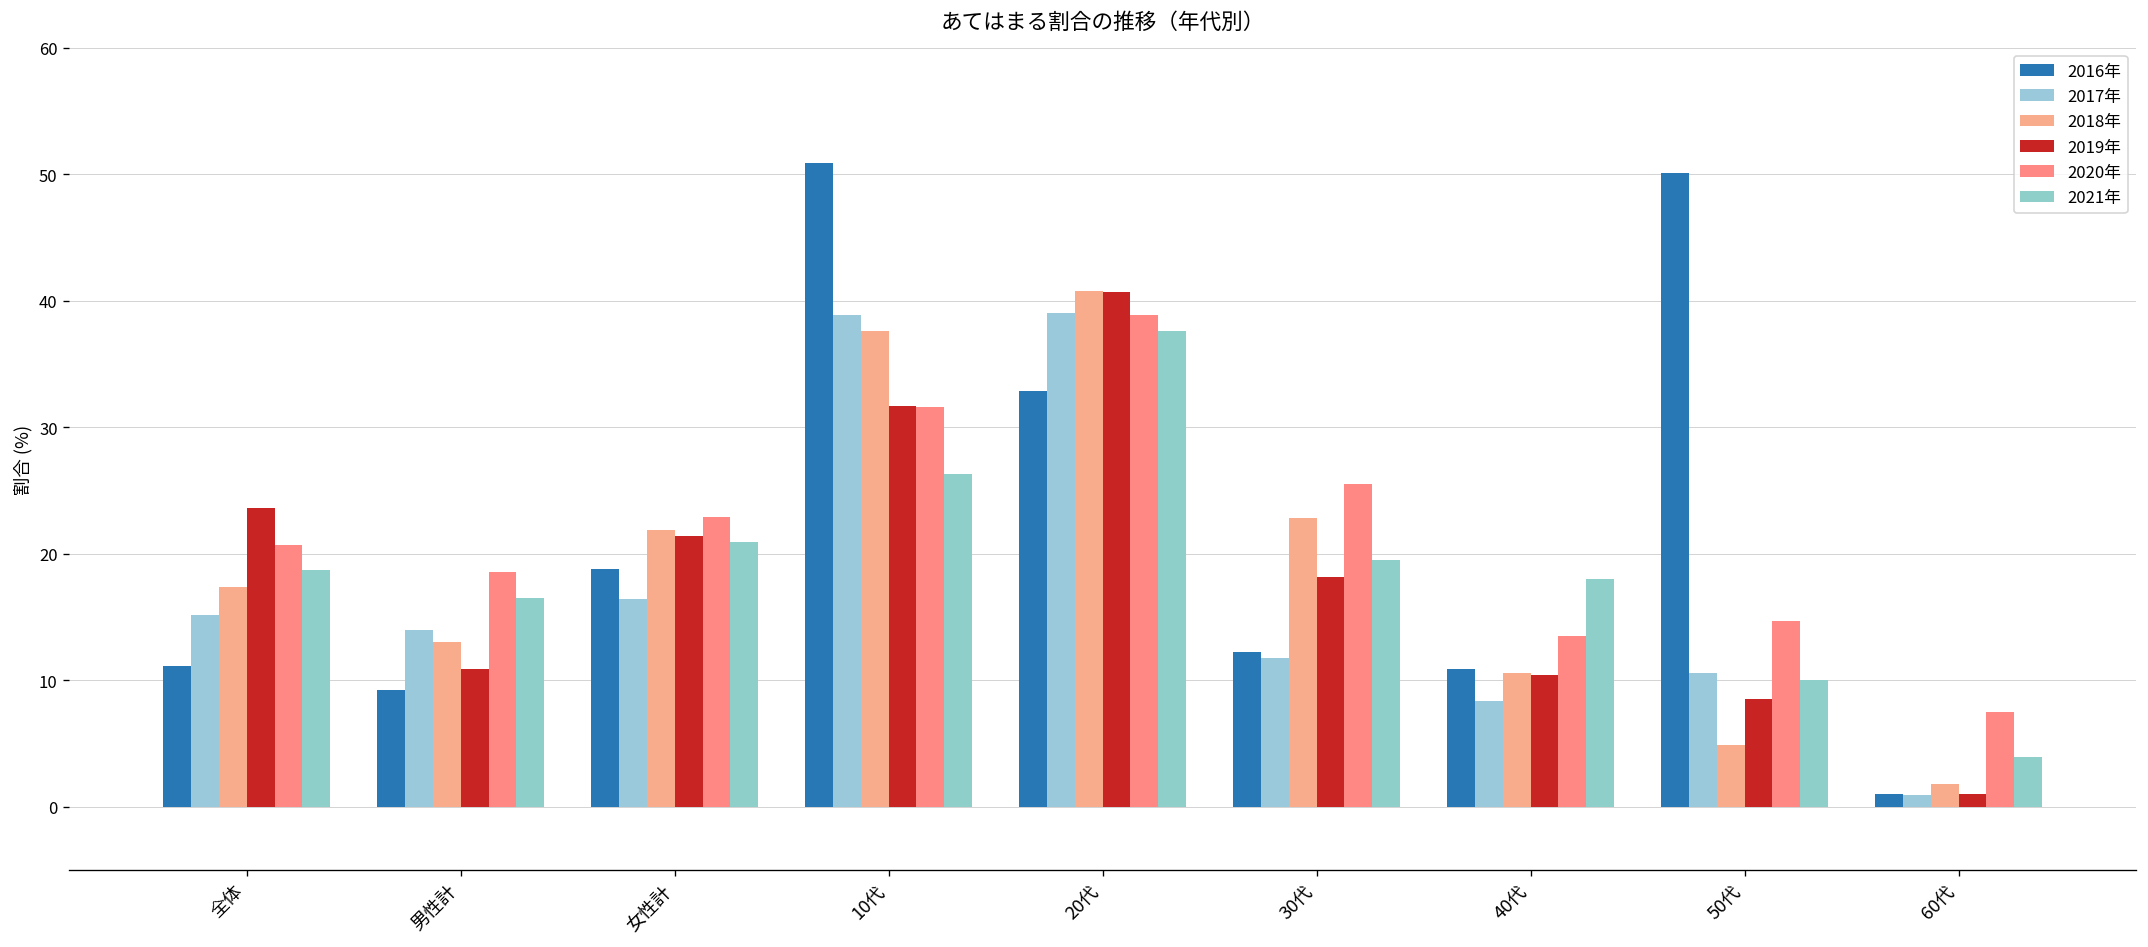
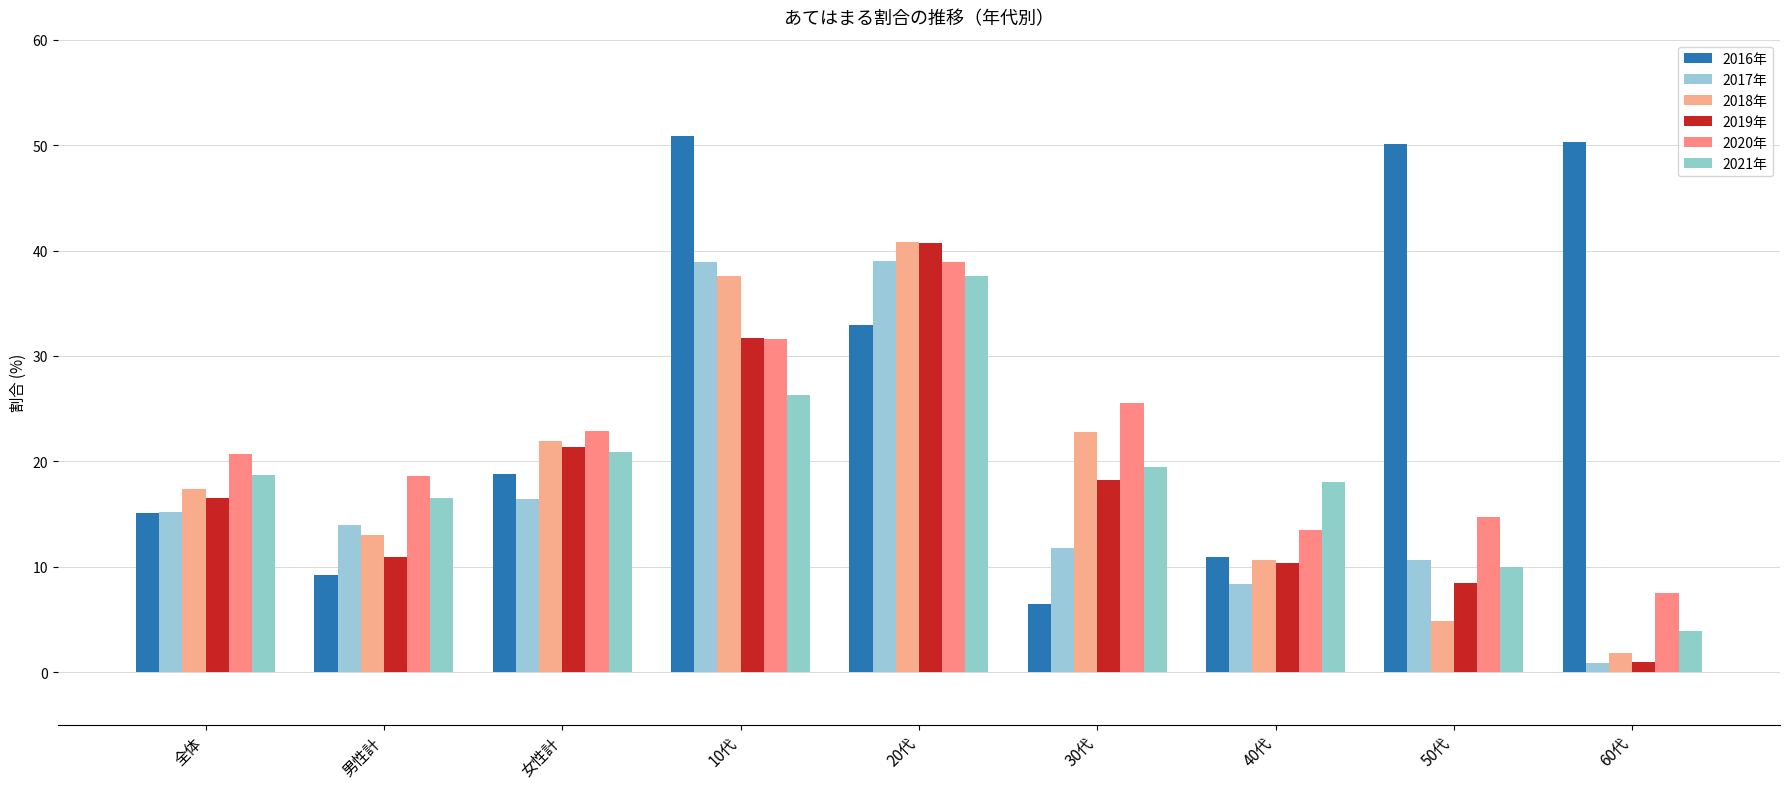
2016年, 全体: 11.1 -> 15.1
2019年, 全体: 23.6 -> 16.5
2016年, 30代: 12.2 -> 6.5
2016年, 60代: 1.0 -> 50.3
